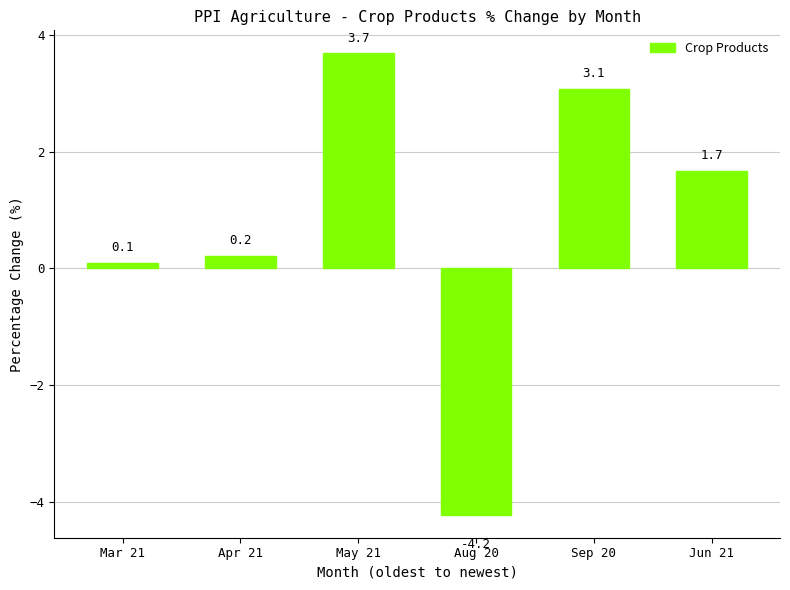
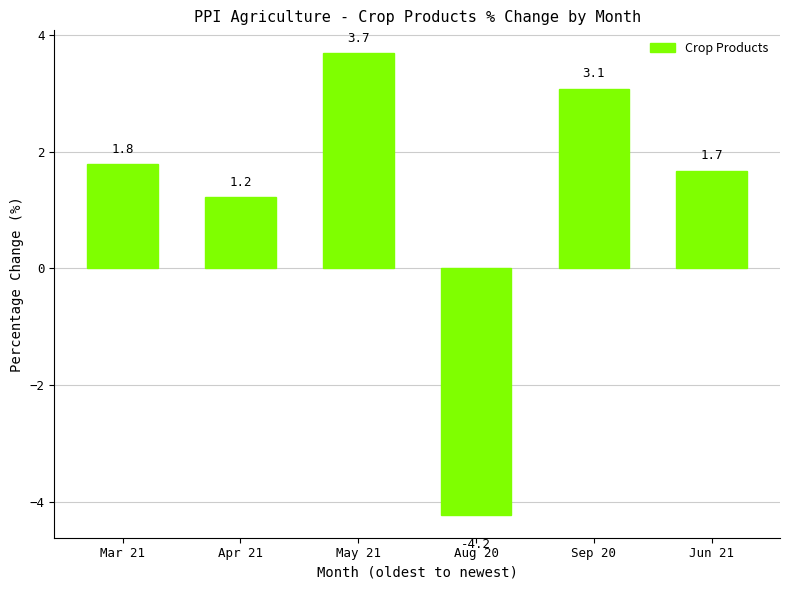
Mar 21: 0.1 -> 1.8
Apr 21: 0.2 -> 1.2
